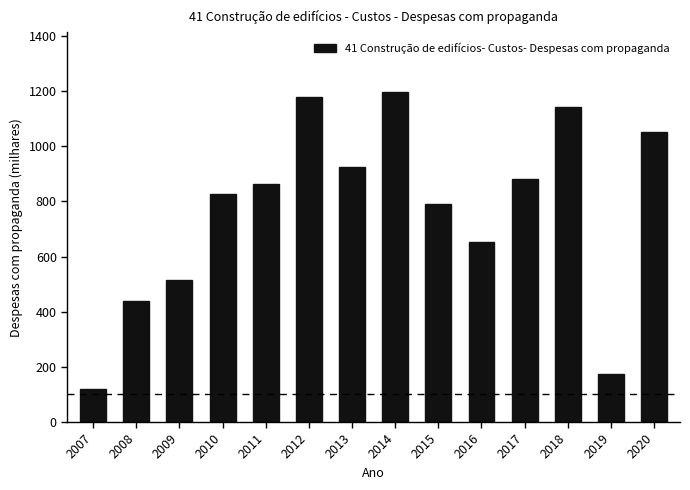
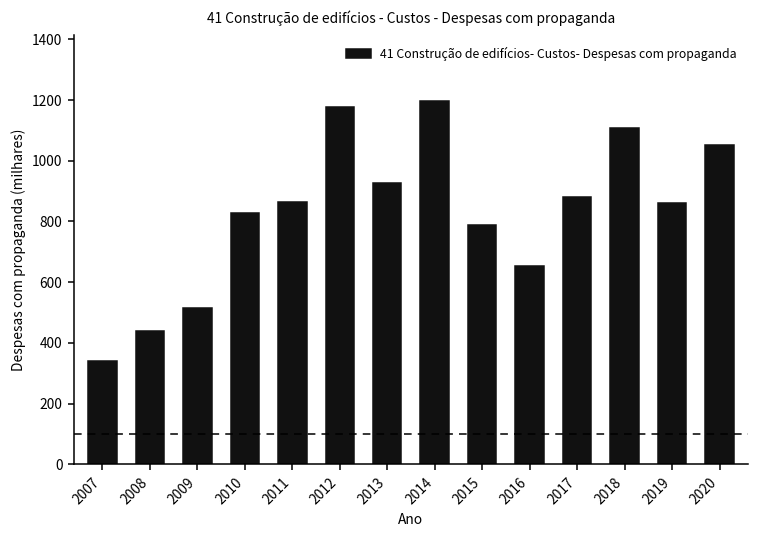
2007: 120 -> 340
2018: 1140 -> 1110
2019: 170 -> 860
